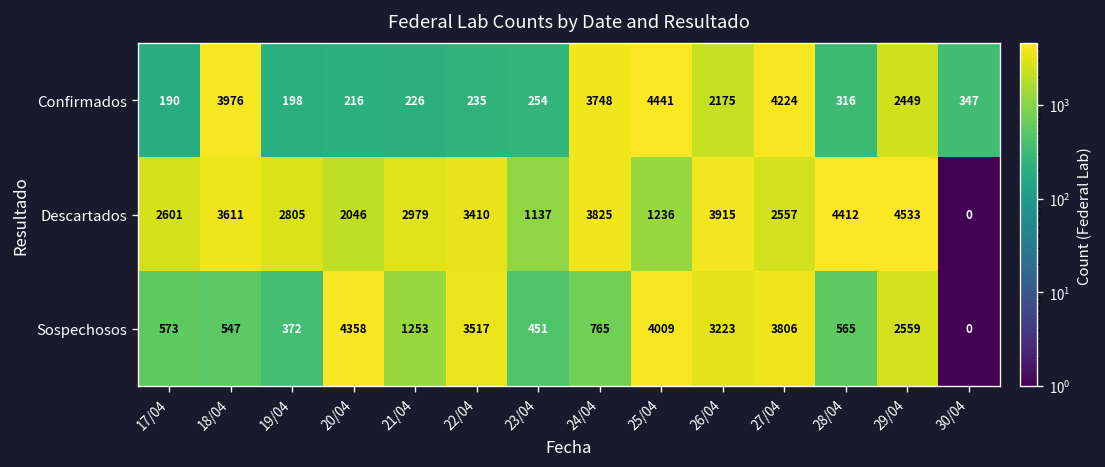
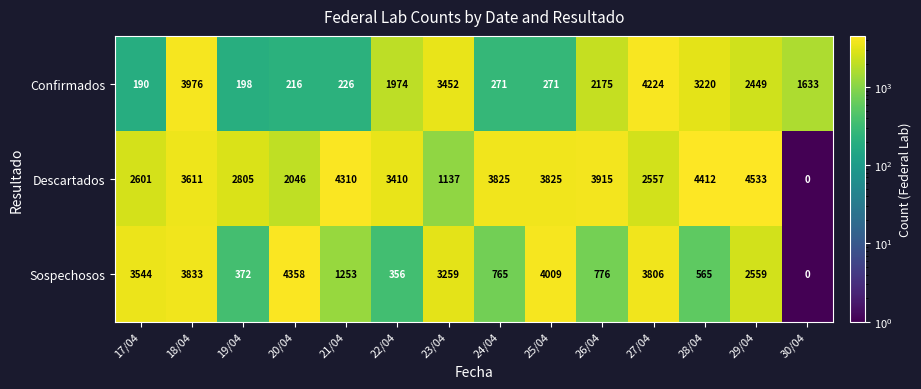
Confirmados, 22/04: 235 -> 1974
Confirmados, 23/04: 254 -> 3452
Confirmados, 24/04: 3748 -> 271
Confirmados, 25/04: 4441 -> 271
Confirmados, 28/04: 316 -> 3220
Confirmados, 30/04: 347 -> 1633
Descartados, 21/04: 2979 -> 4310
Descartados, 25/04: 1236 -> 3825
Sospechosos, 17/04: 573 -> 3544
Sospechosos, 18/04: 547 -> 3833
Sospechosos, 22/04: 3517 -> 356
Sospechosos, 23/04: 451 -> 3259
Sospechosos, 26/04: 3223 -> 776
